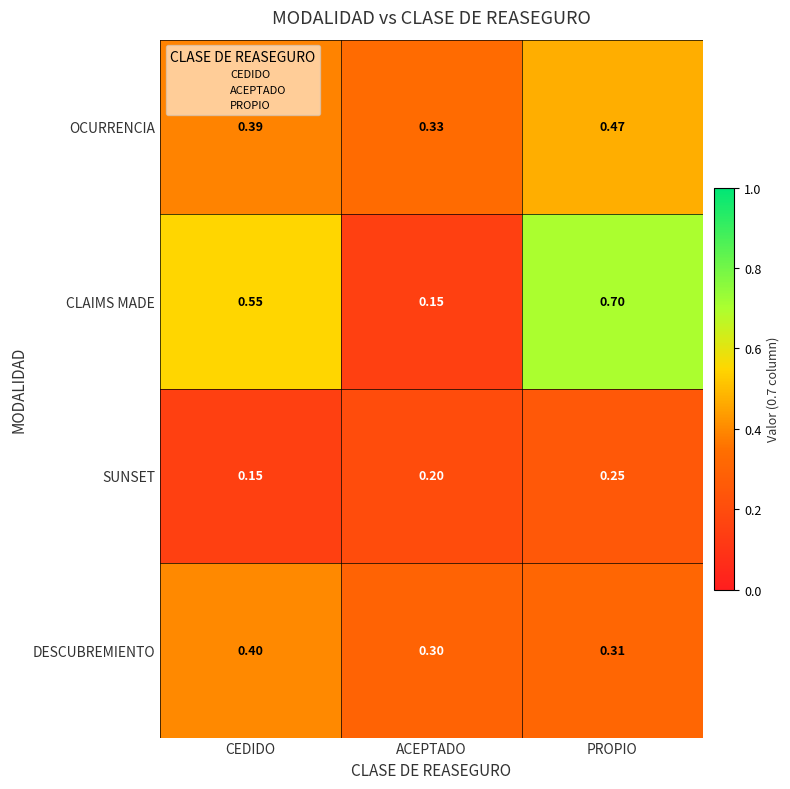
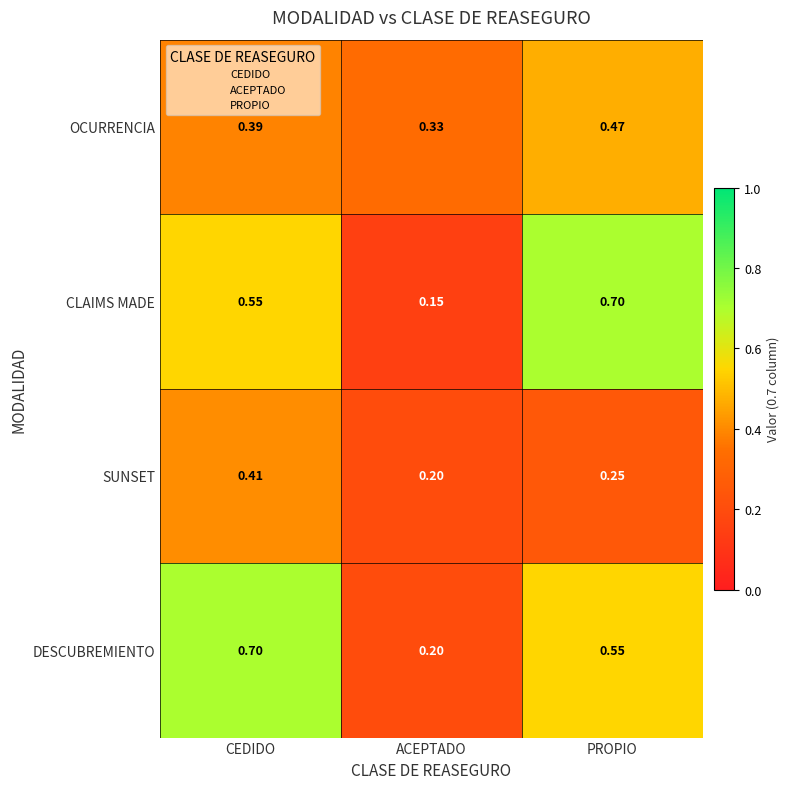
SUNSET, CEDIDO: 0.15 -> 0.41
DESCUBREMIENTO, CEDIDO: 0.40 -> 0.70
DESCUBREMIENTO, ACEPTADO: 0.30 -> 0.20
DESCUBREMIENTO, PROPIO: 0.31 -> 0.55
